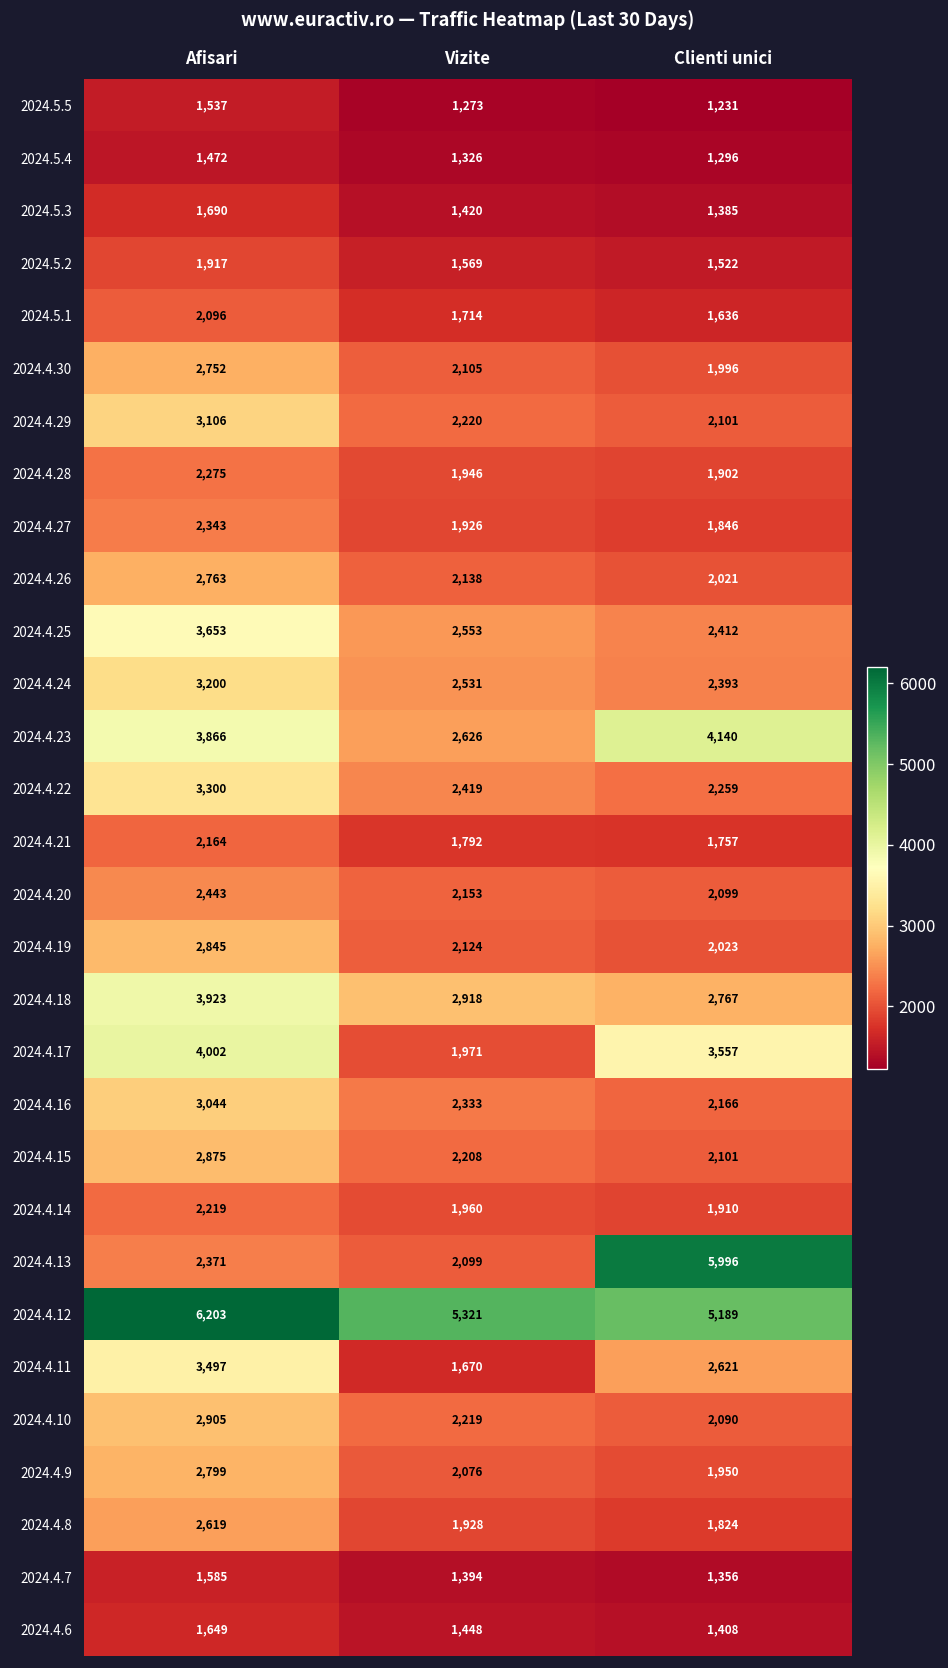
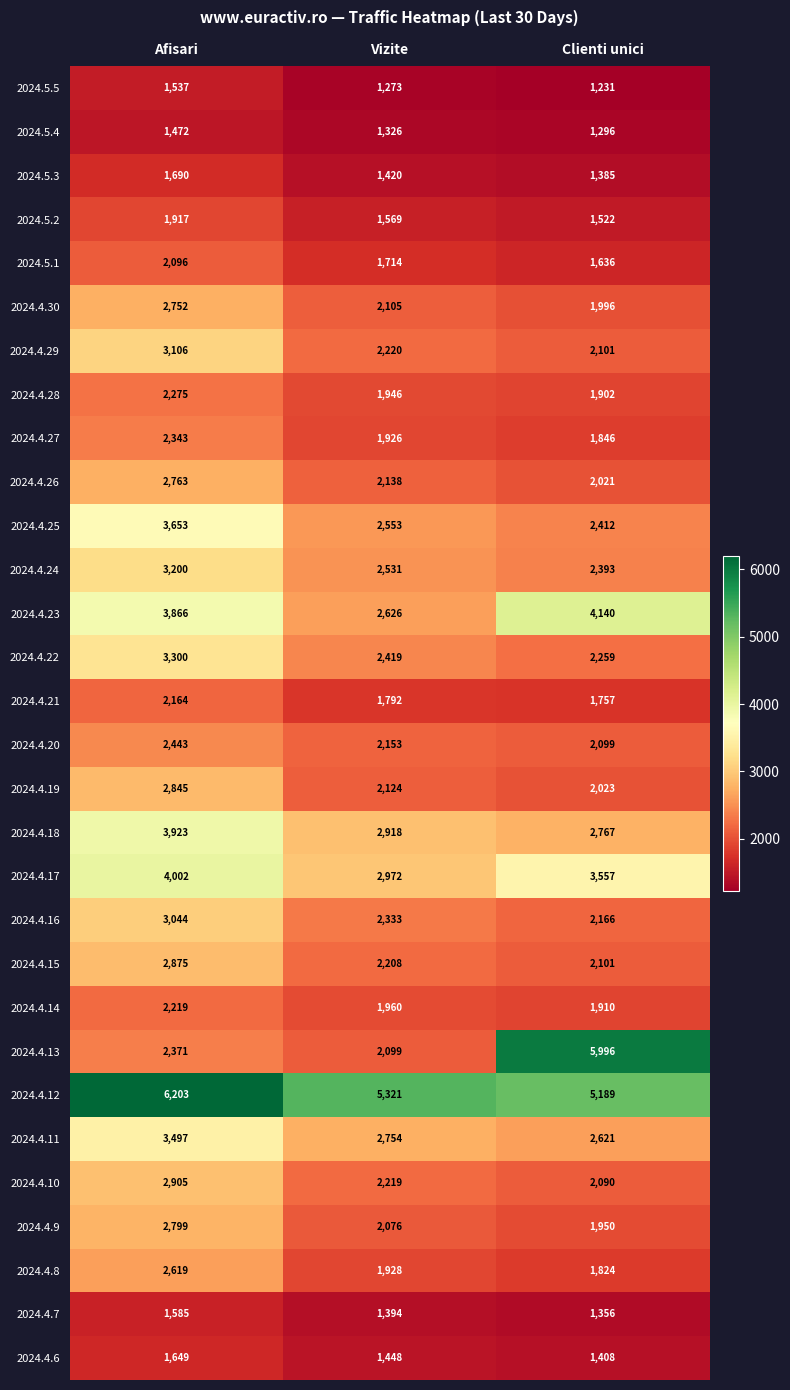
2024.4.17, Vizite: 1,971 -> 2,972
2024.4.11, Vizite: 1,670 -> 2,754
